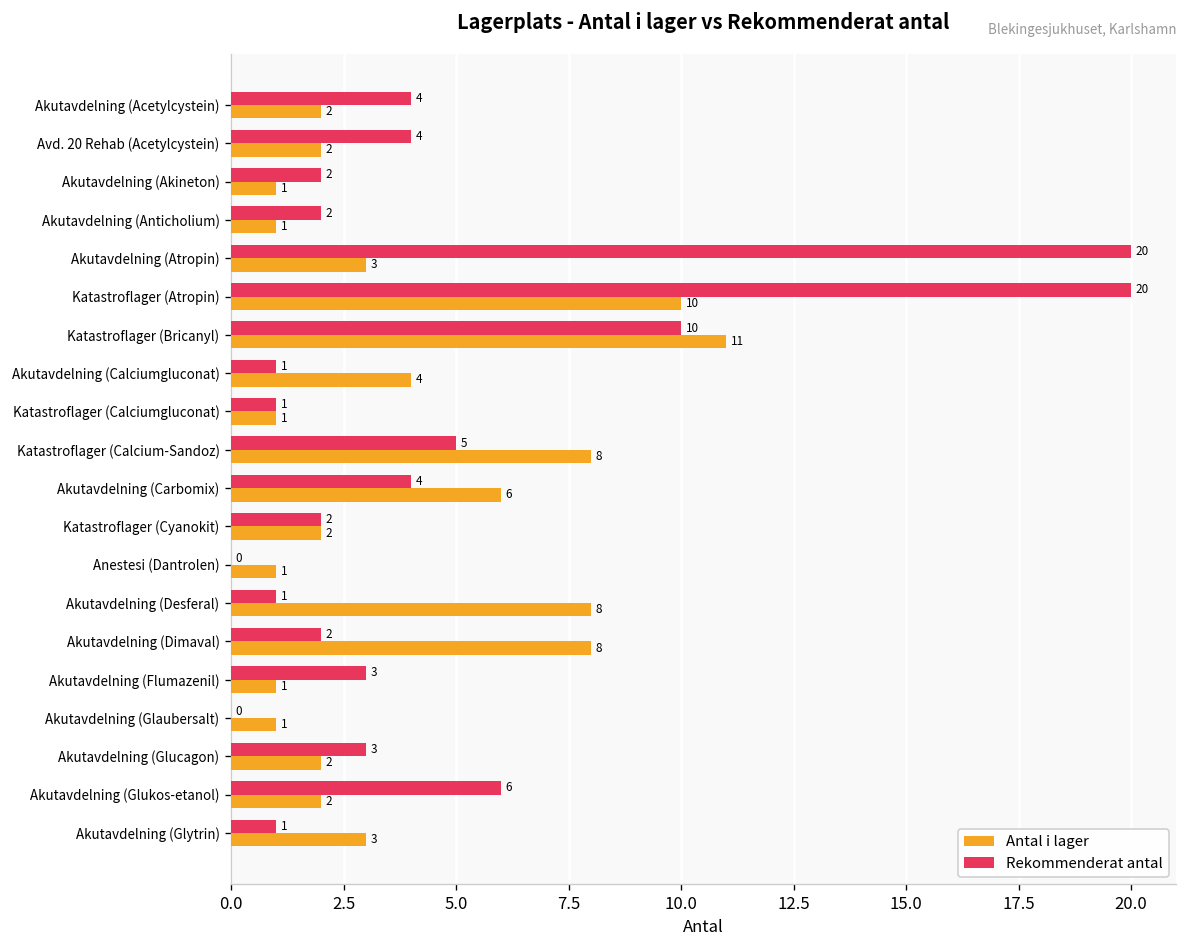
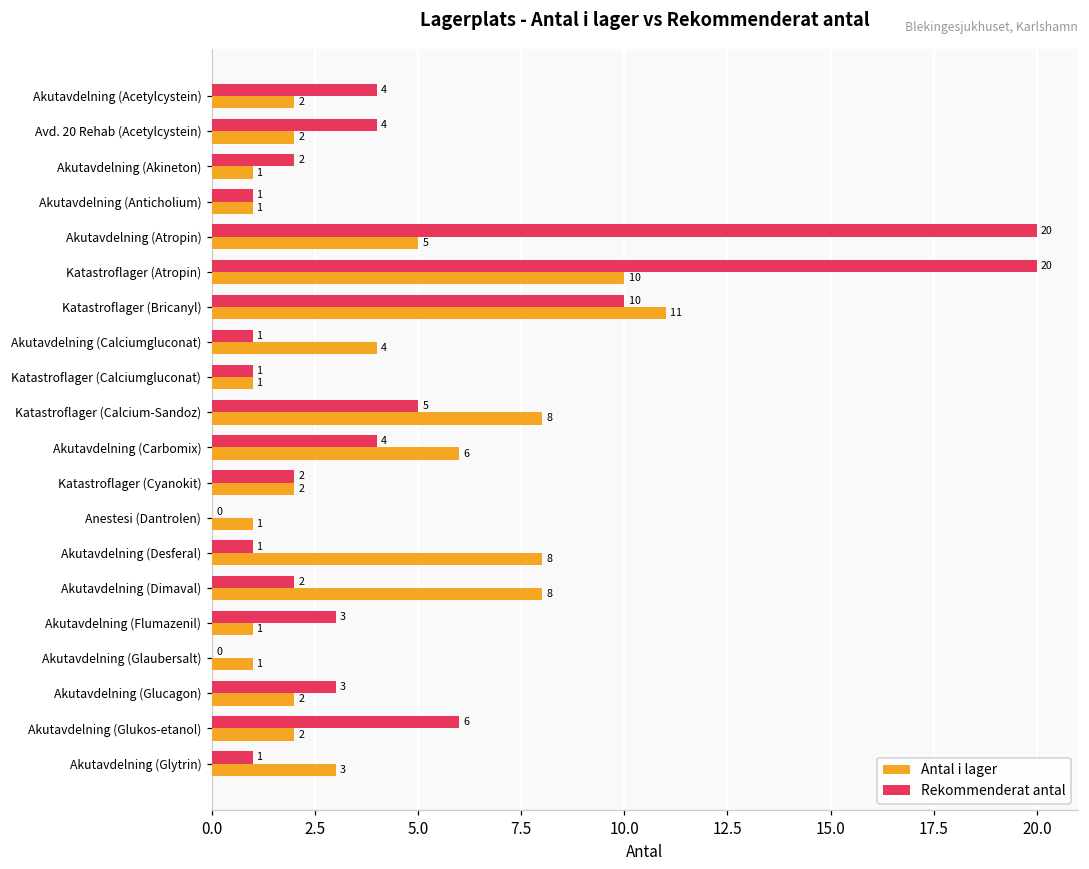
Rekommenderat antal, Akutavdelning (Anticholium): 2 -> 1
Antal i lager, Akutavdelning (Atropin): 3 -> 5
